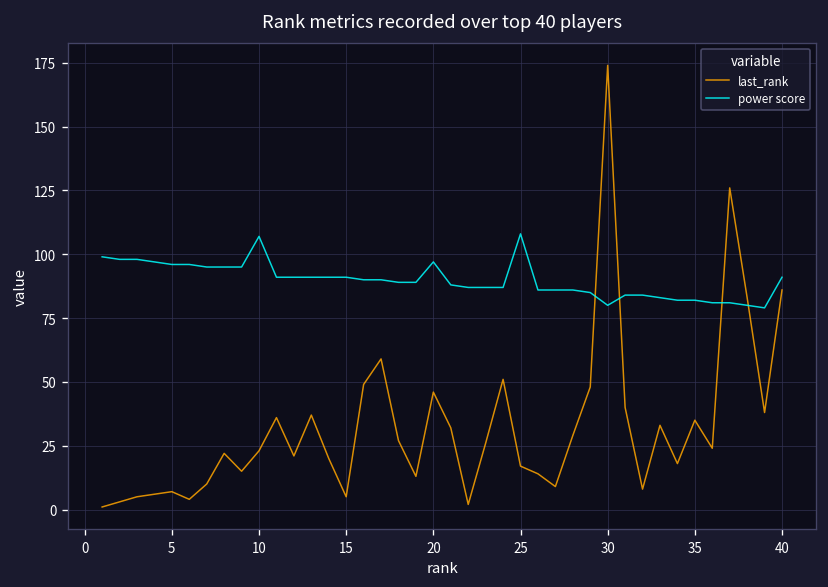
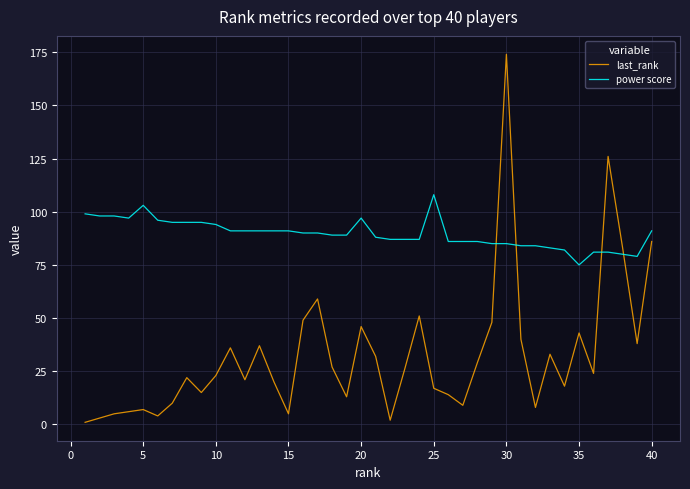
power score, 5: 96 -> 103
power score, 10: 107 -> 94
power score, 30: 80 -> 85
last_rank, 35: 35 -> 43
power score, 35: 82 -> 75
